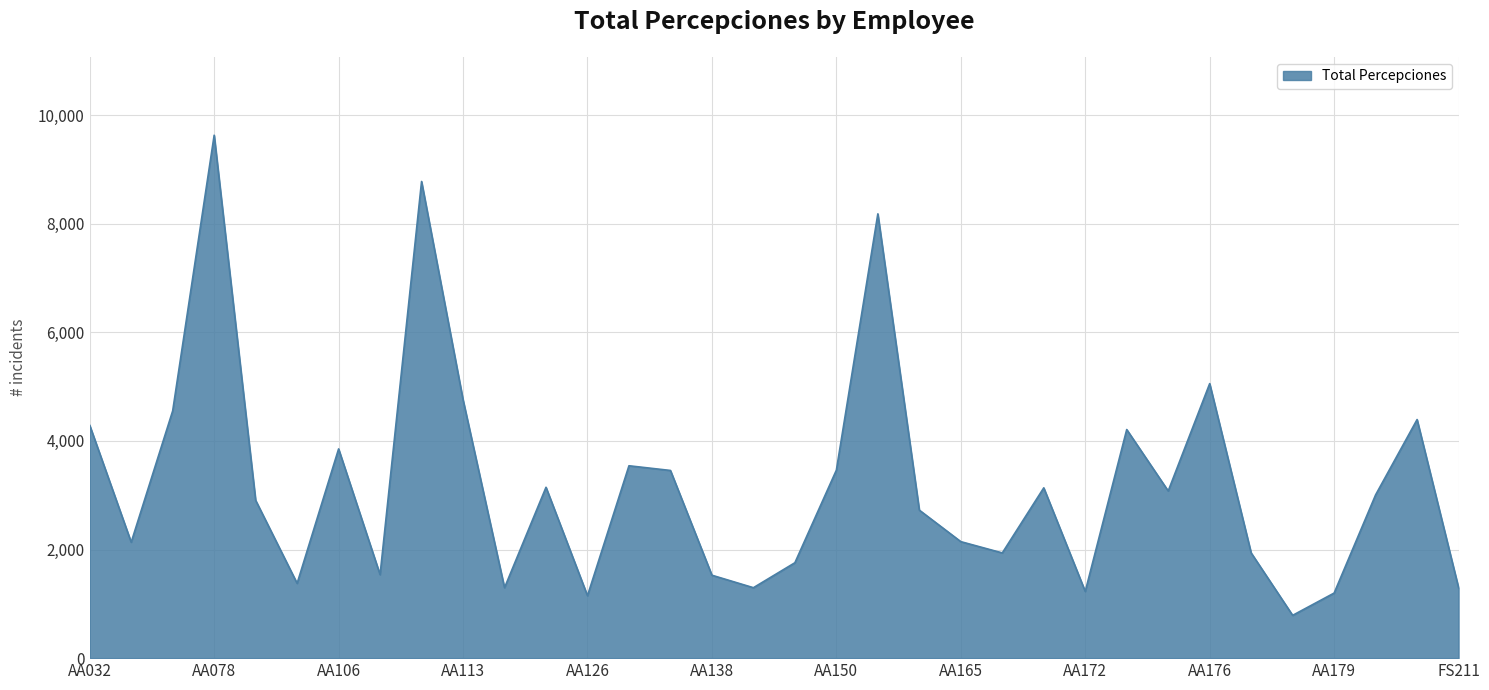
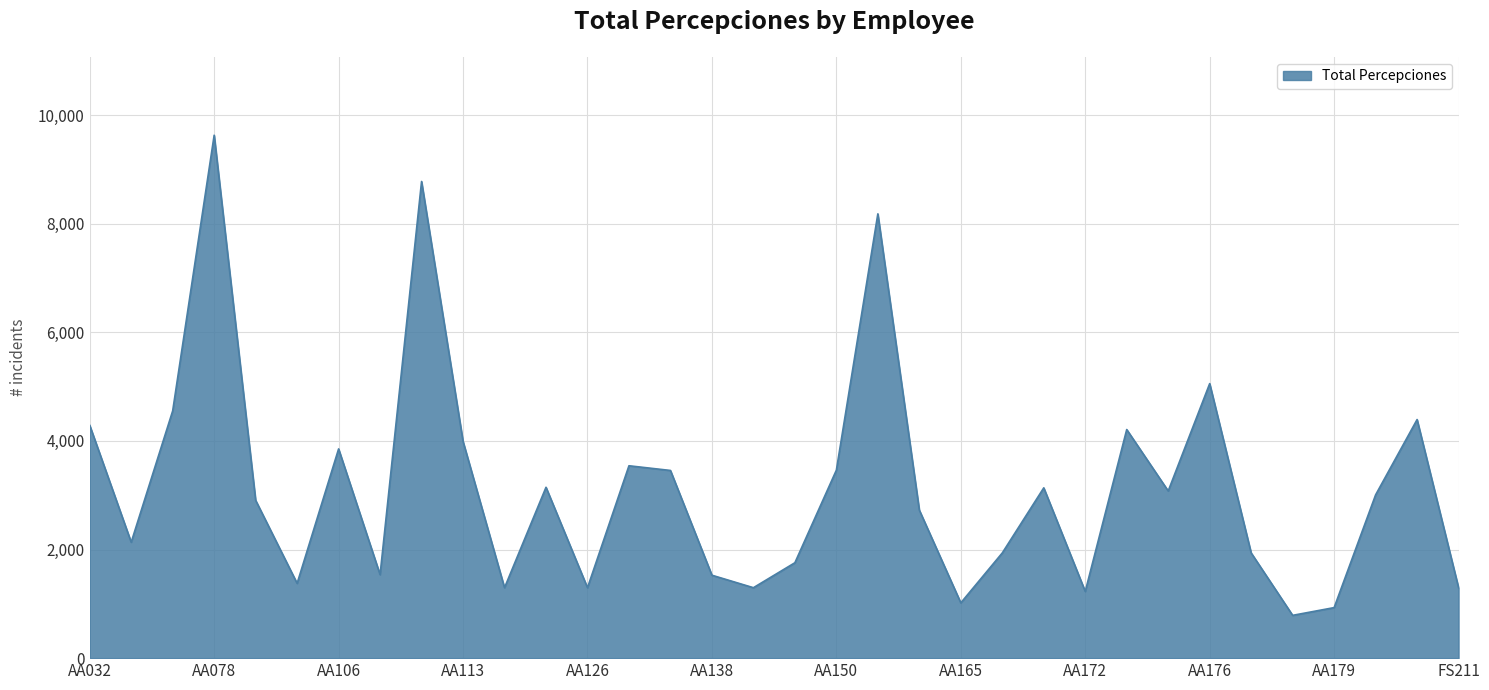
AA113: 4,800 -> 4,000
AA126: 1,100 -> 1,300
AA165: 2,100 -> 1,000
AA179: 1,200 -> 900
